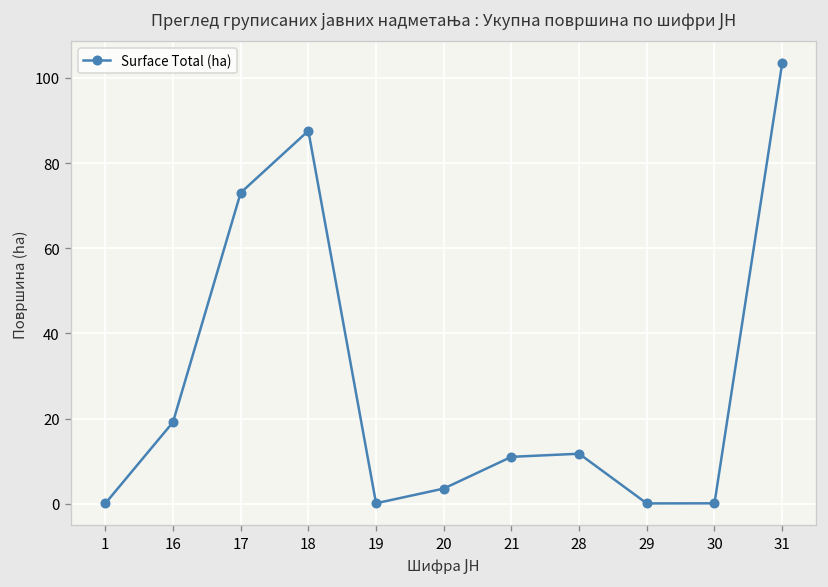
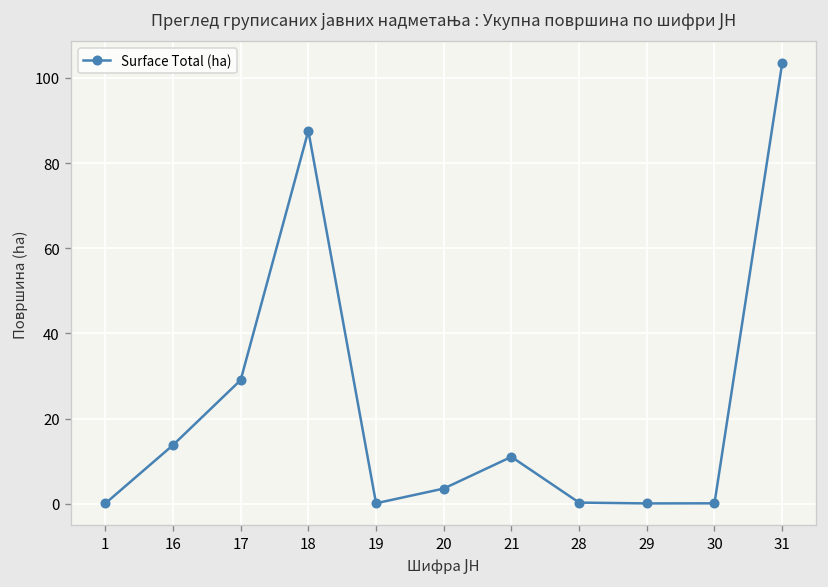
16: 19 -> 14
17: 73 -> 29
28: 12 -> 0
